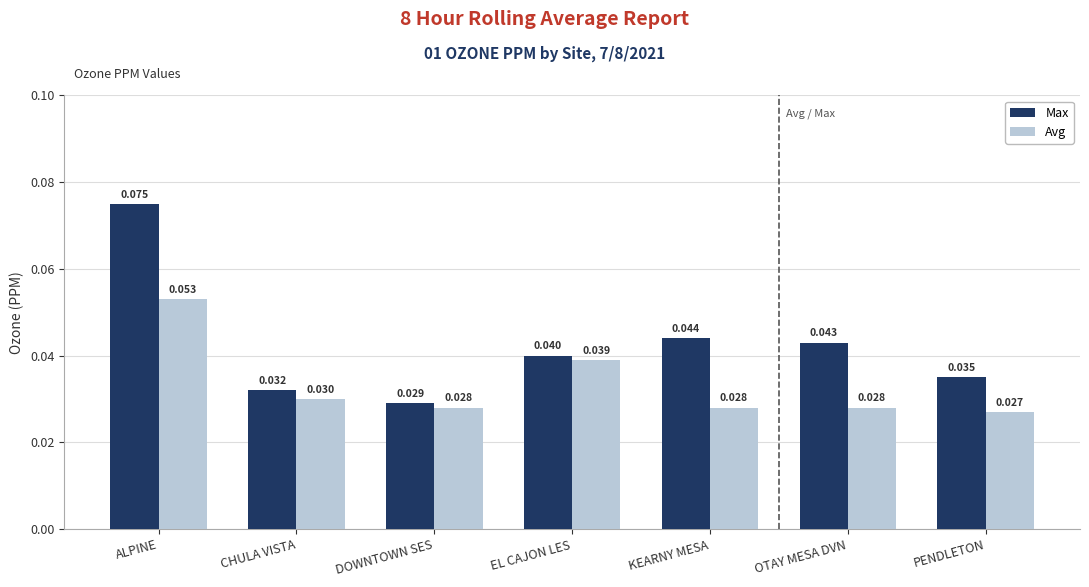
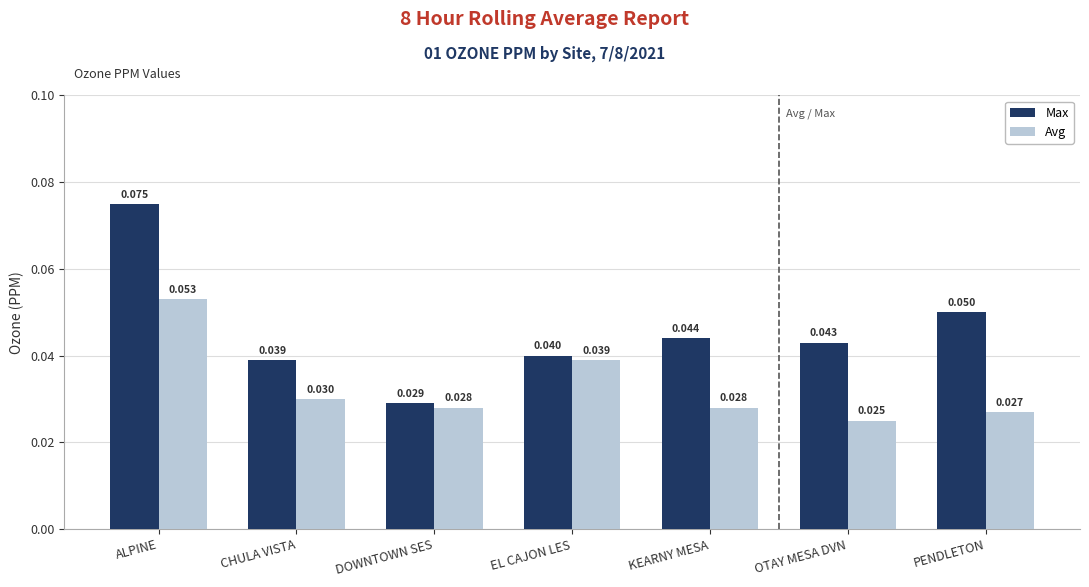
Max, CHULA VISTA: 0.032 -> 0.039
Avg, OTAY MESA DVN: 0.028 -> 0.025
Max, PENDLETON: 0.035 -> 0.050
